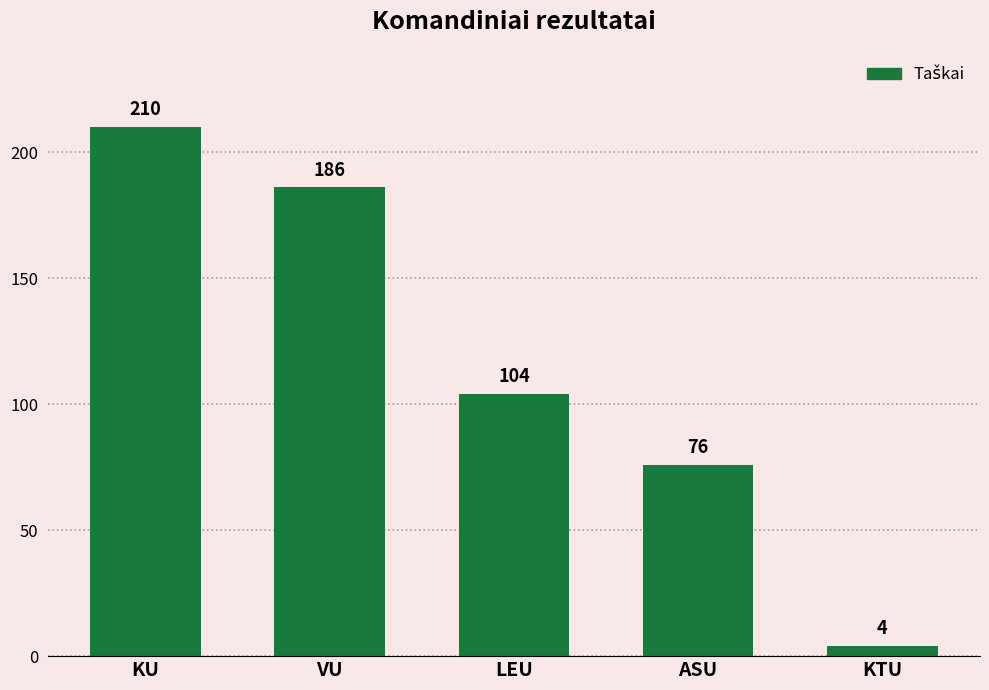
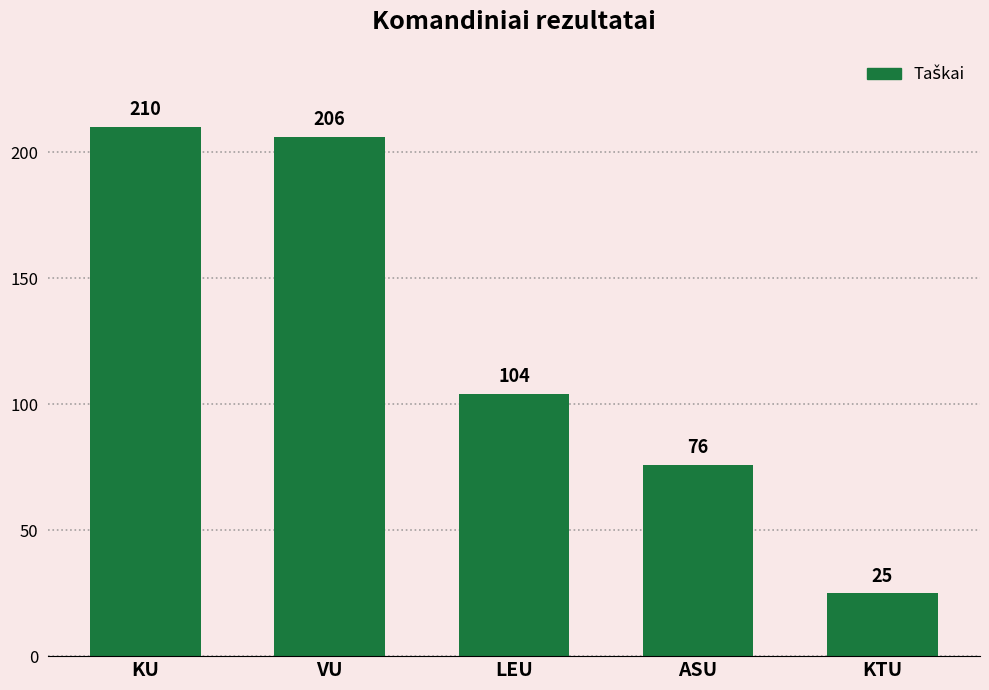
VU: 186 -> 206
KTU: 4 -> 25
